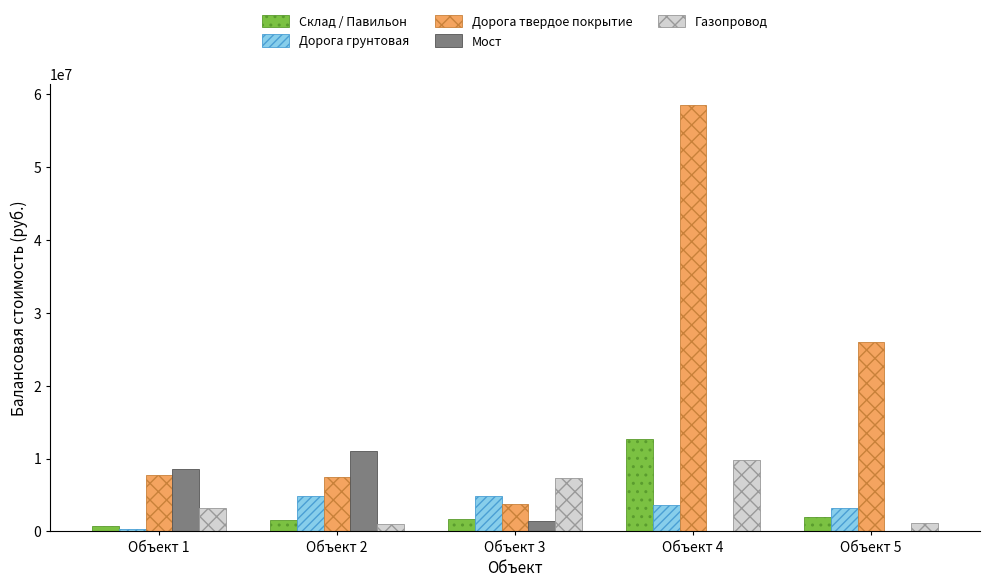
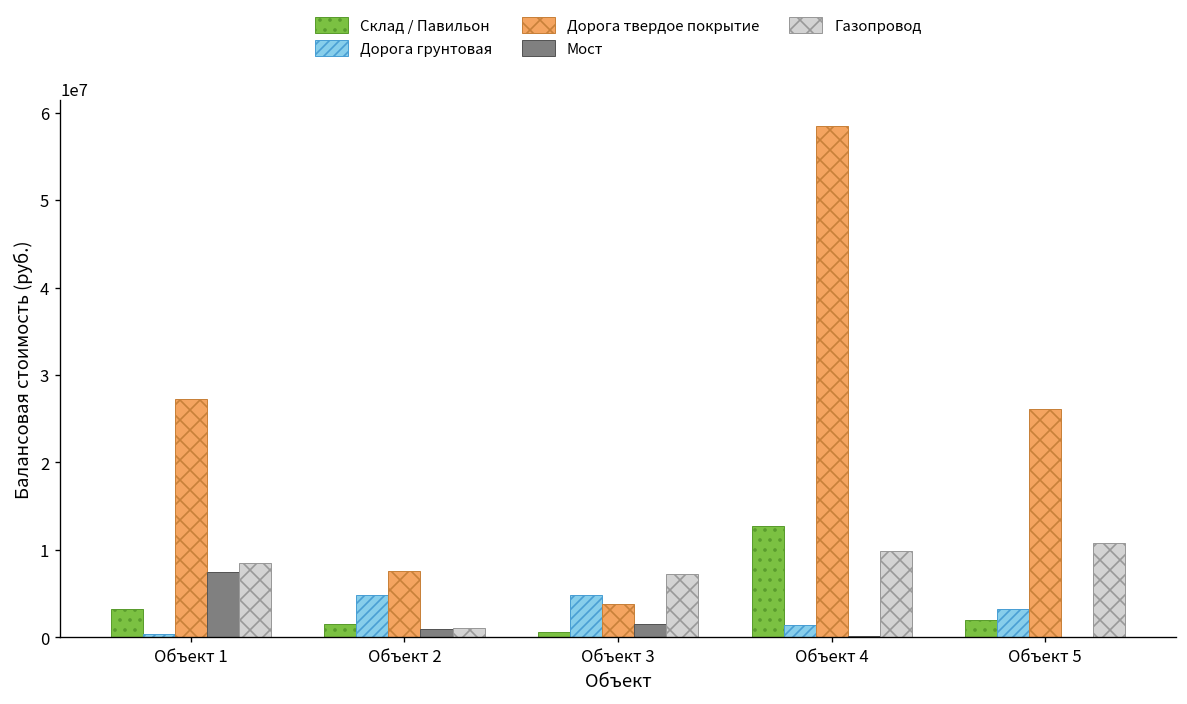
Склад / Павильон, Объект 1: 1000000 -> 3000000
Дорога твердое покрытие, Объект 1: 8000000 -> 27000000
Мост, Объект 1: 9000000 -> 8000000
Газопровод, Объект 1: 3000000 -> 8000000
Мост, Объект 2: 11000000 -> 1000000
Склад / Павильон, Объект 3: 2000000 -> 1000000
Дорога грунтовая, Объект 4: 4000000 -> 1000000
Газопровод, Объект 5: 1000000 -> 11000000
